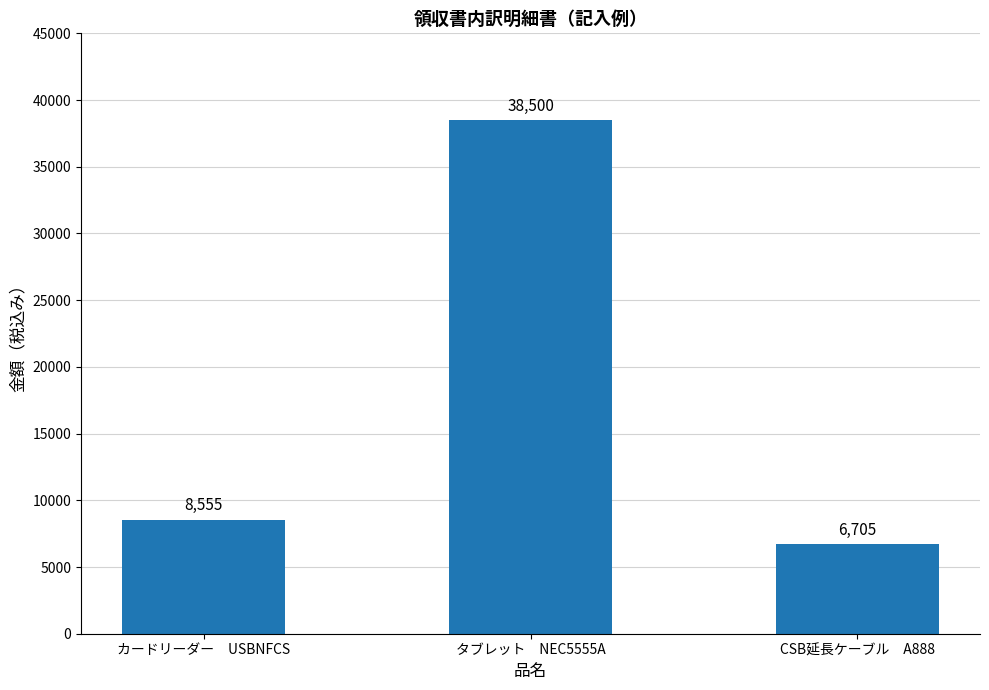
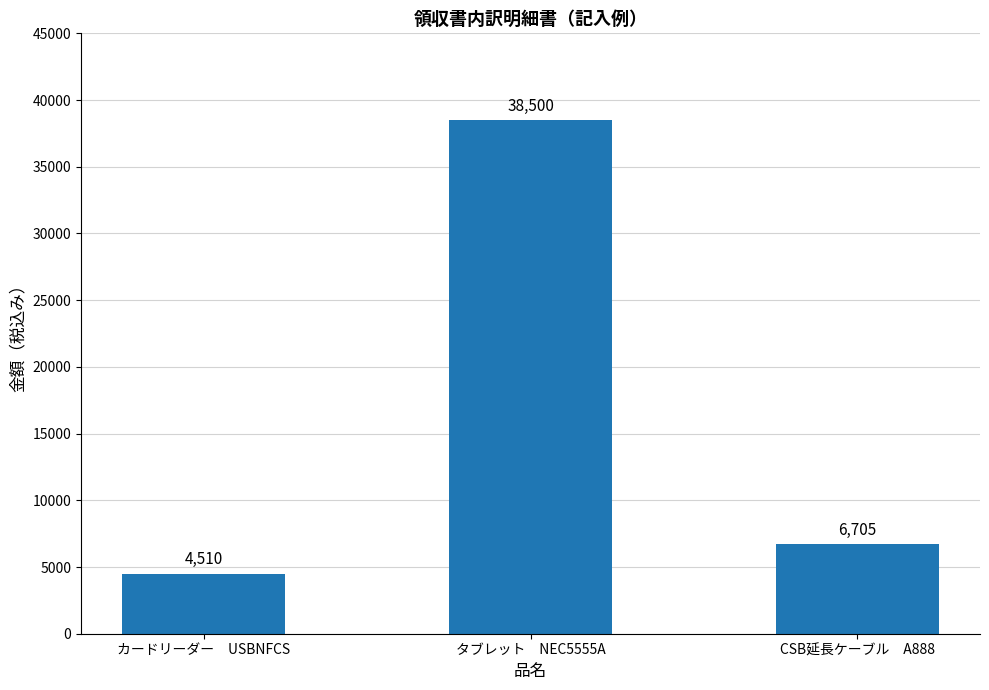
カードリーダー USBNFCS: 8,555 -> 4,510
